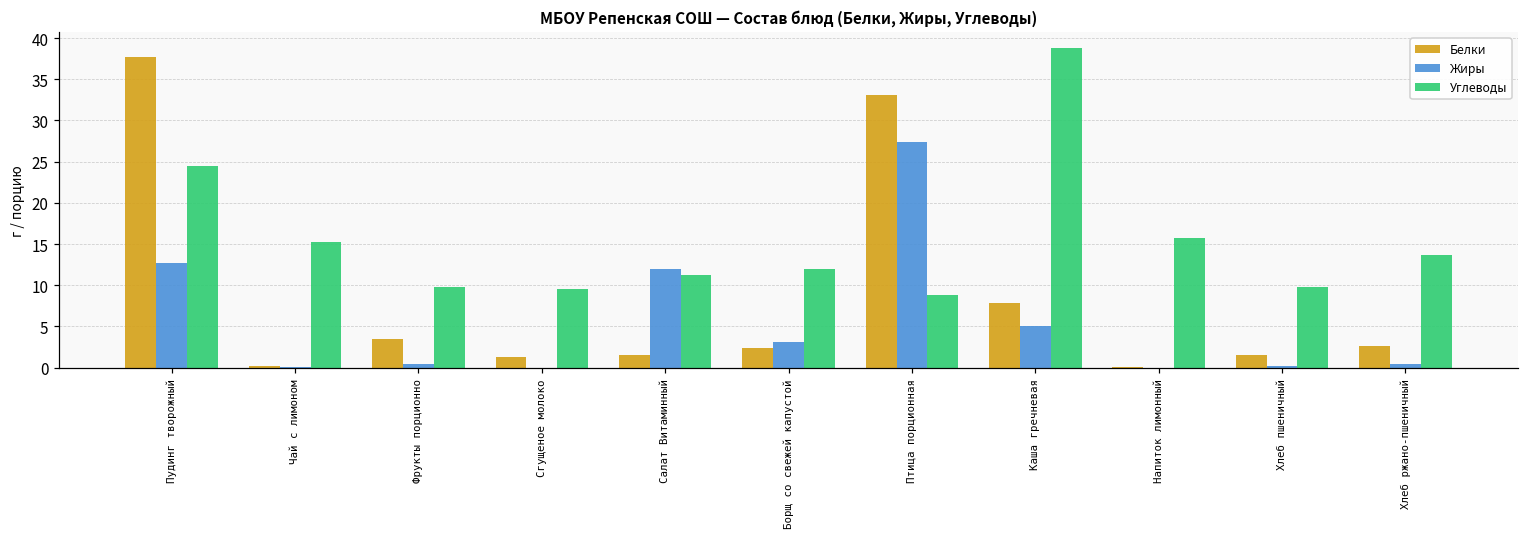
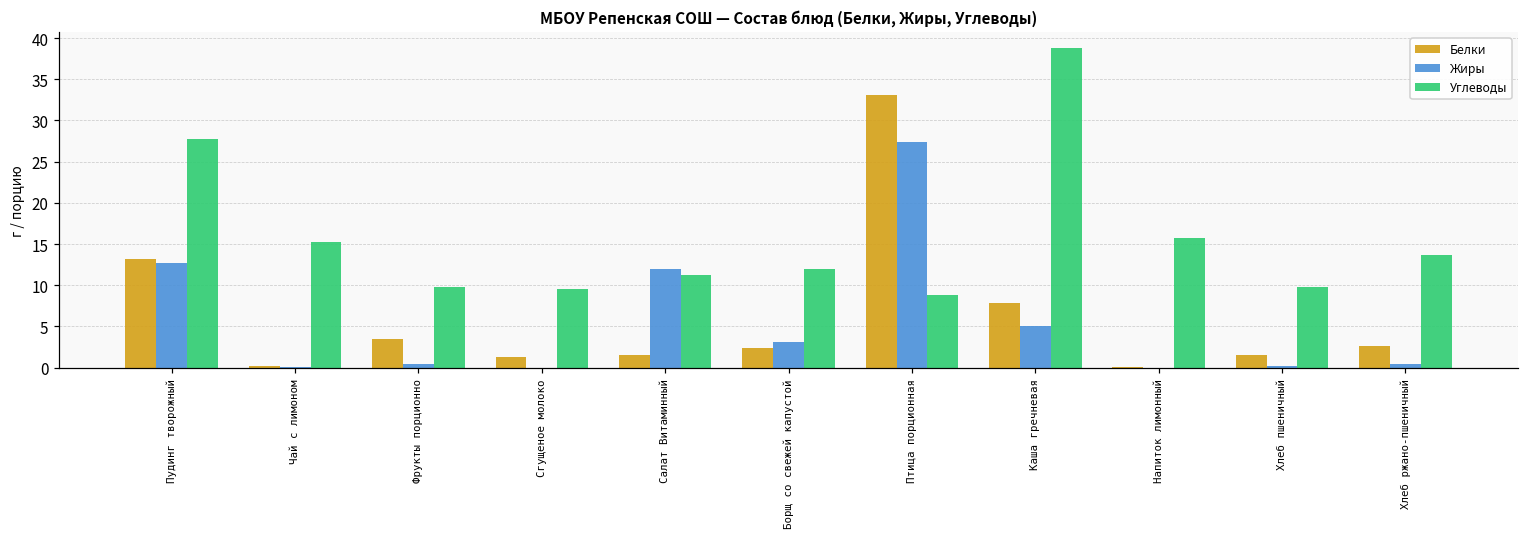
Белки, Пудинг творожный: 38 -> 13
Углеводы, Пудинг творожный: 25 -> 28
